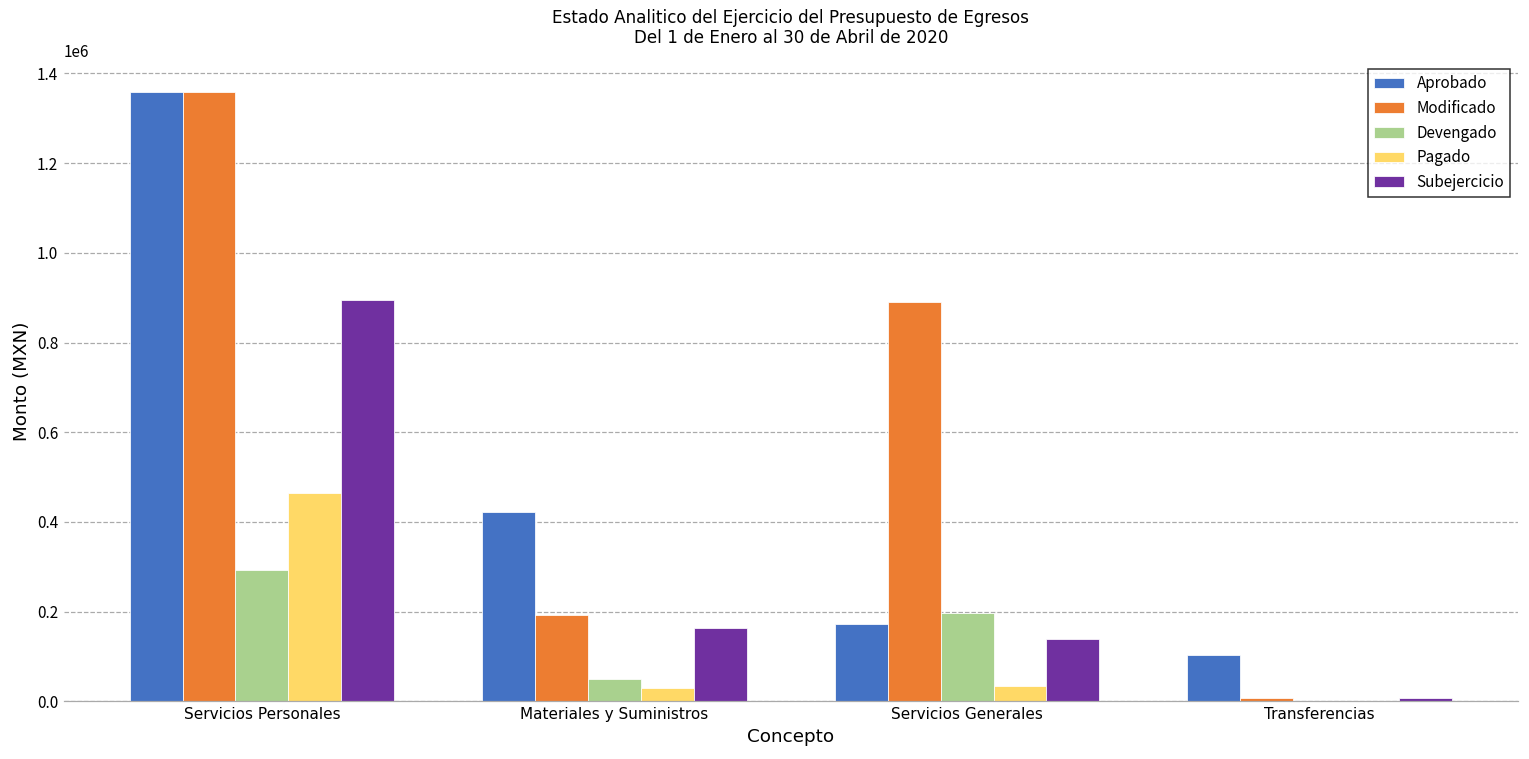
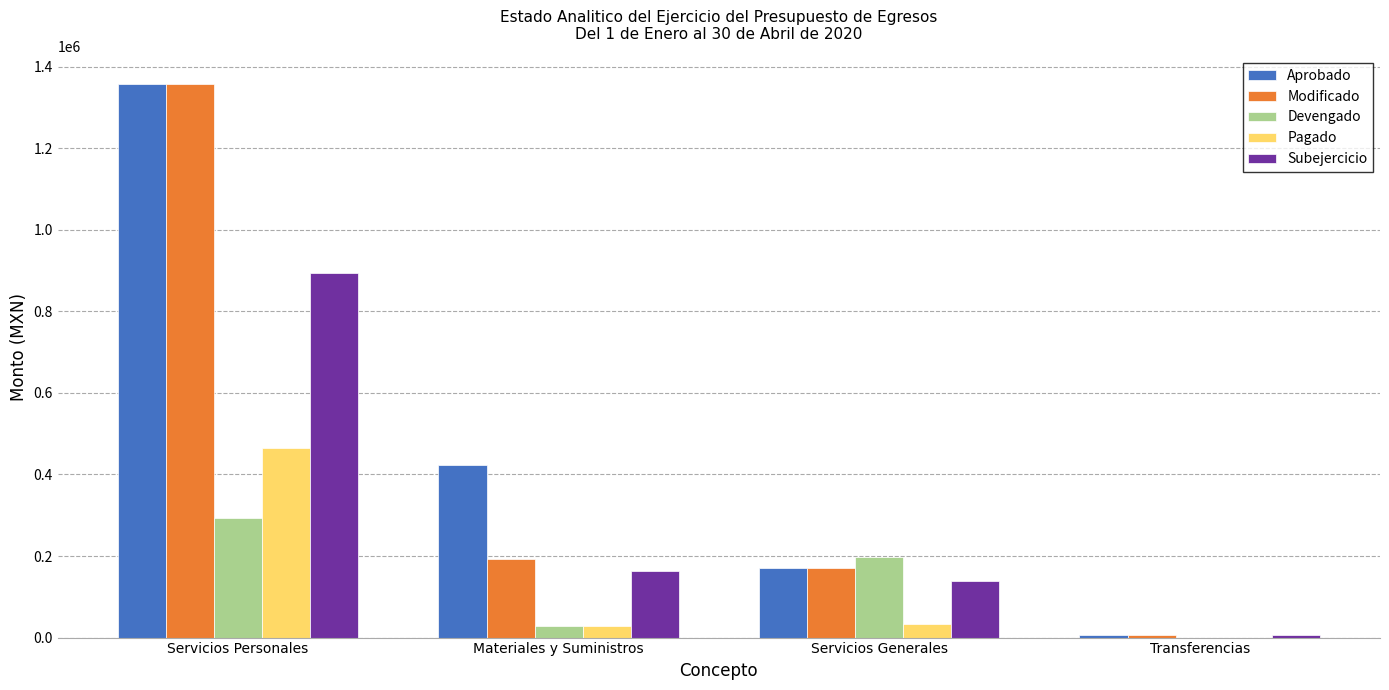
Devengado, Materiales y Suministros: 50000 -> 30000
Modificado, Servicios Generales: 890000 -> 170000
Aprobado, Transferencias: 100000 -> 10000
